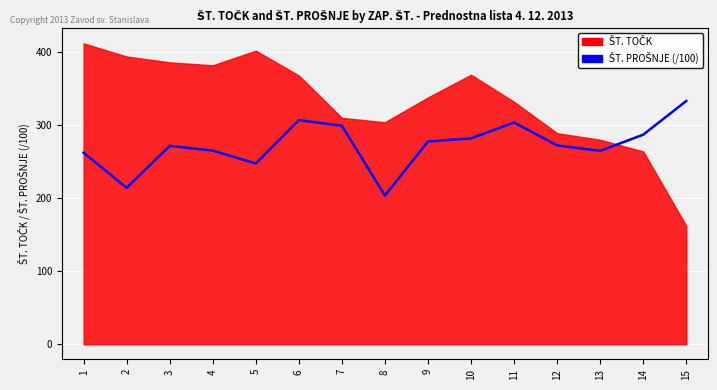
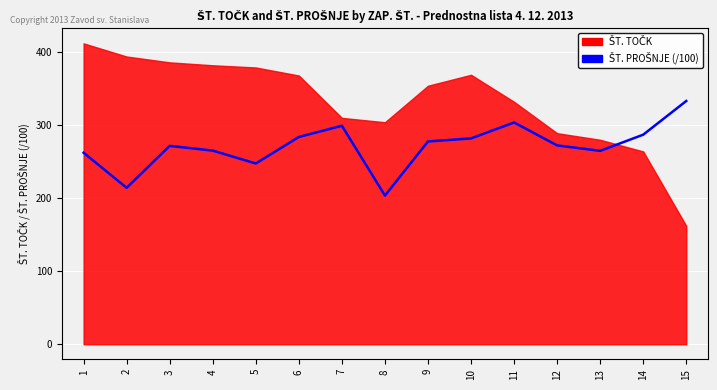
ŠT. TOČK, 5: 400 -> 380
ŠT. PROŠNJE (/100), 6: 310 -> 280
ŠT. TOČK, 9: 340 -> 350
